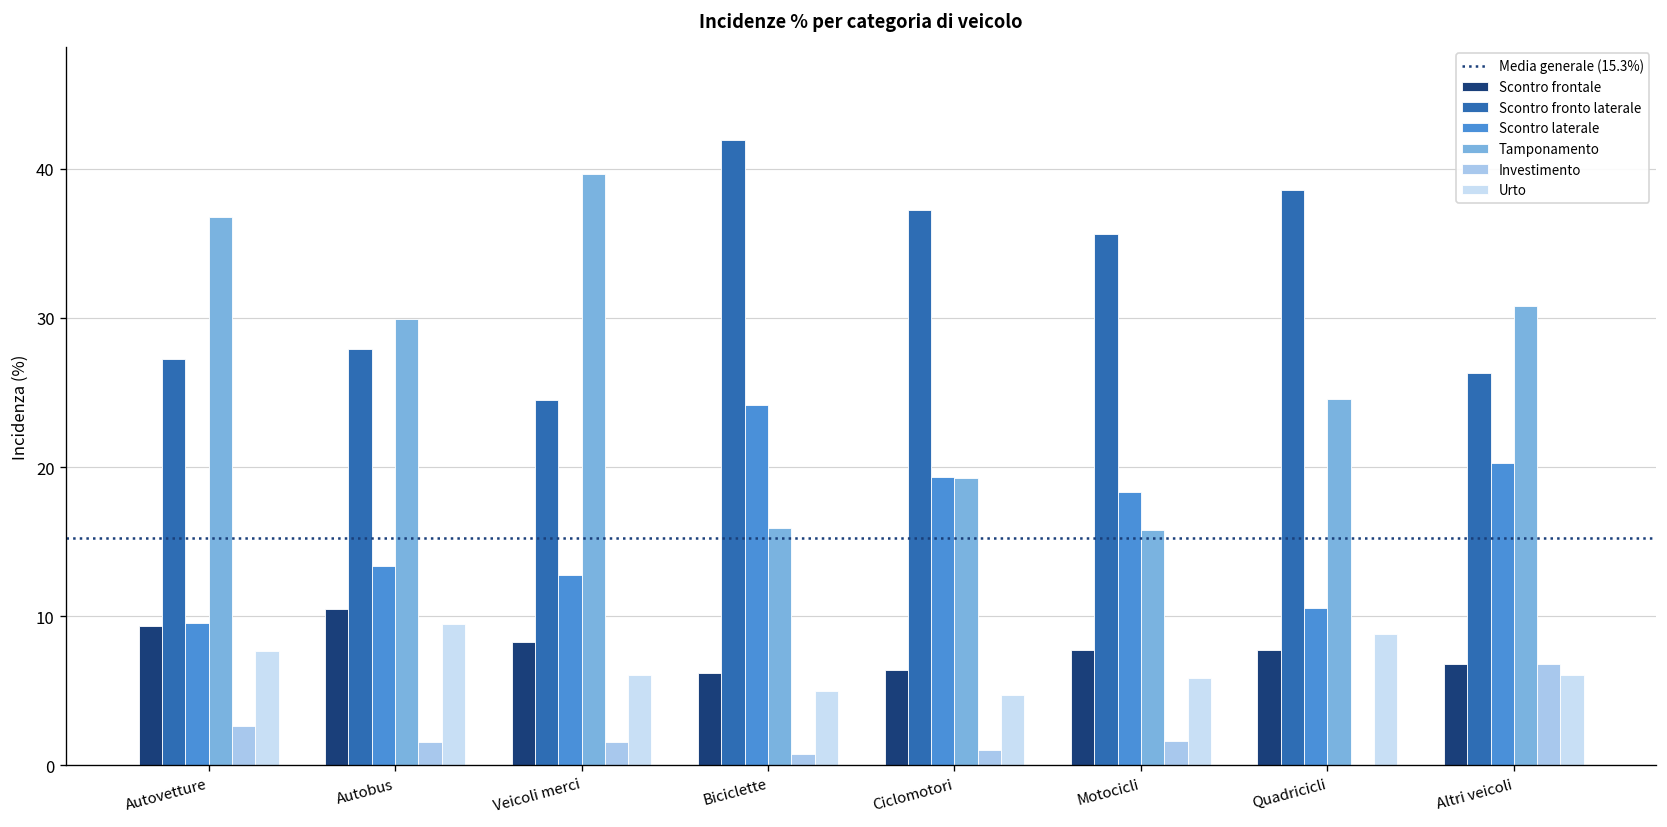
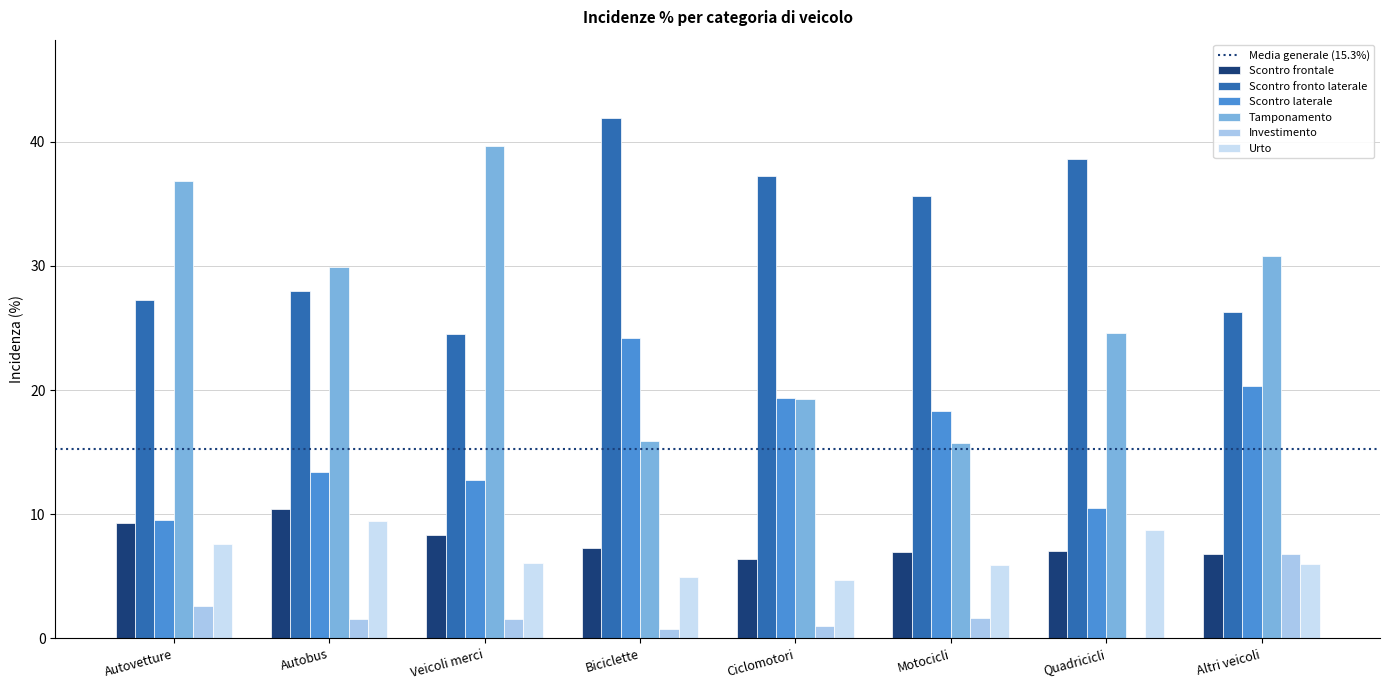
Scontro frontale, Biciclette: 6.2 -> 7.3
Scontro frontale, Motocicli: 7.7 -> 7.0
Scontro frontale, Quadricicli: 7.7 -> 7.0
